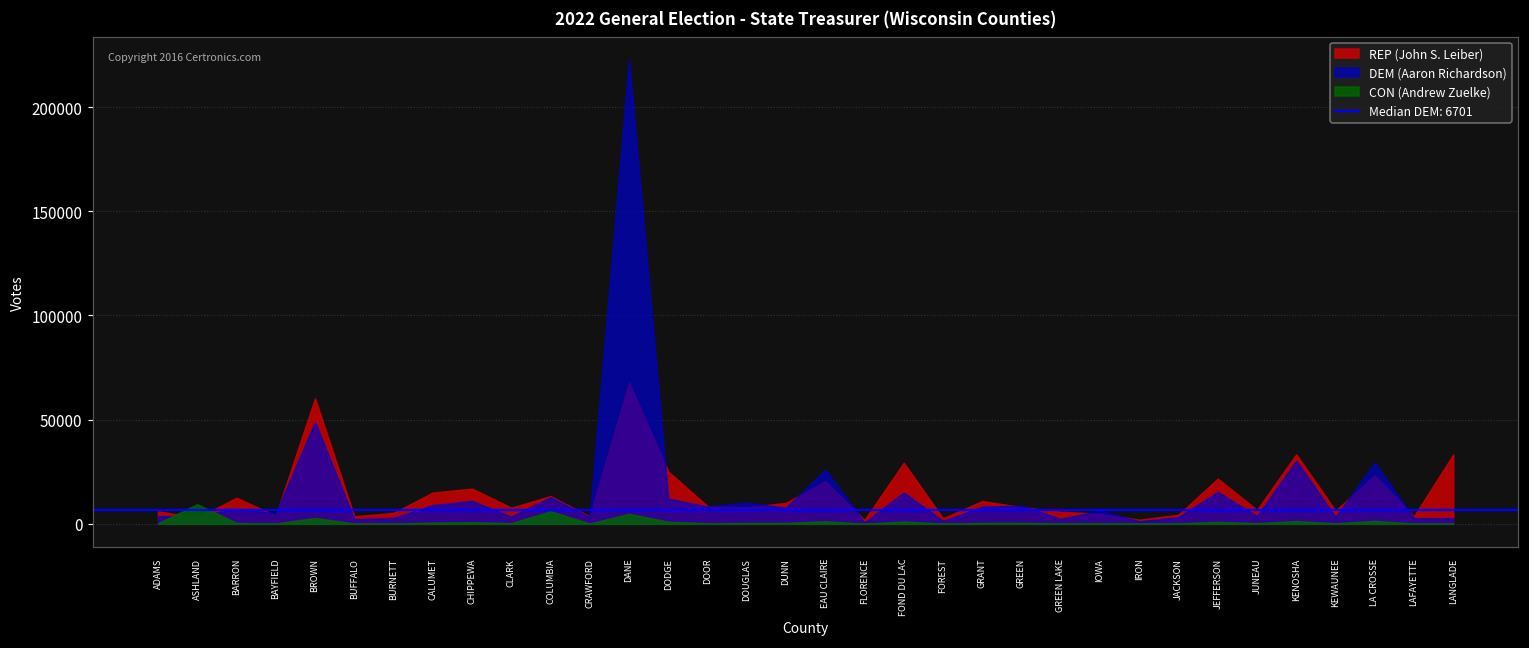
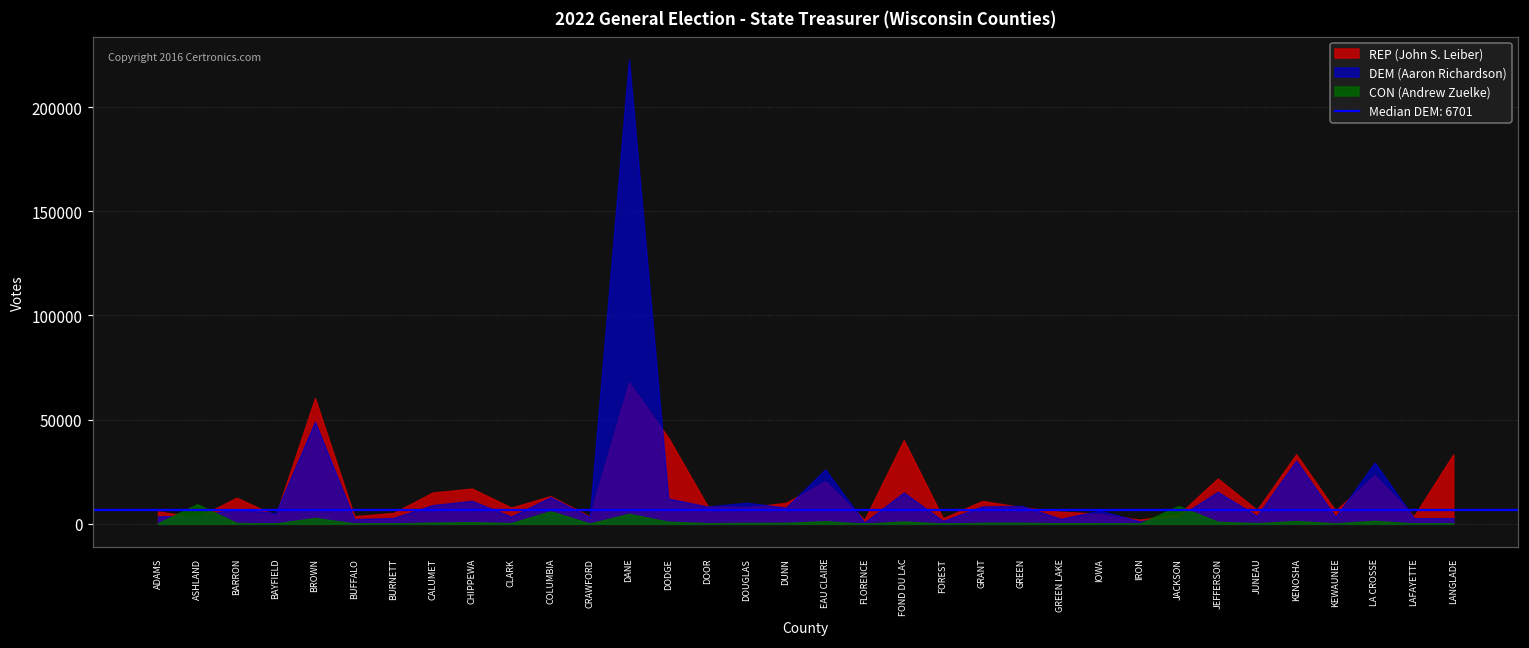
REP (John S. Leiber), DODGE: 25000 -> 41000
REP (John S. Leiber), FOND DU LAC: 29000 -> 40000
CON (Andrew Zuelke), JACKSON: 0 -> 9000
